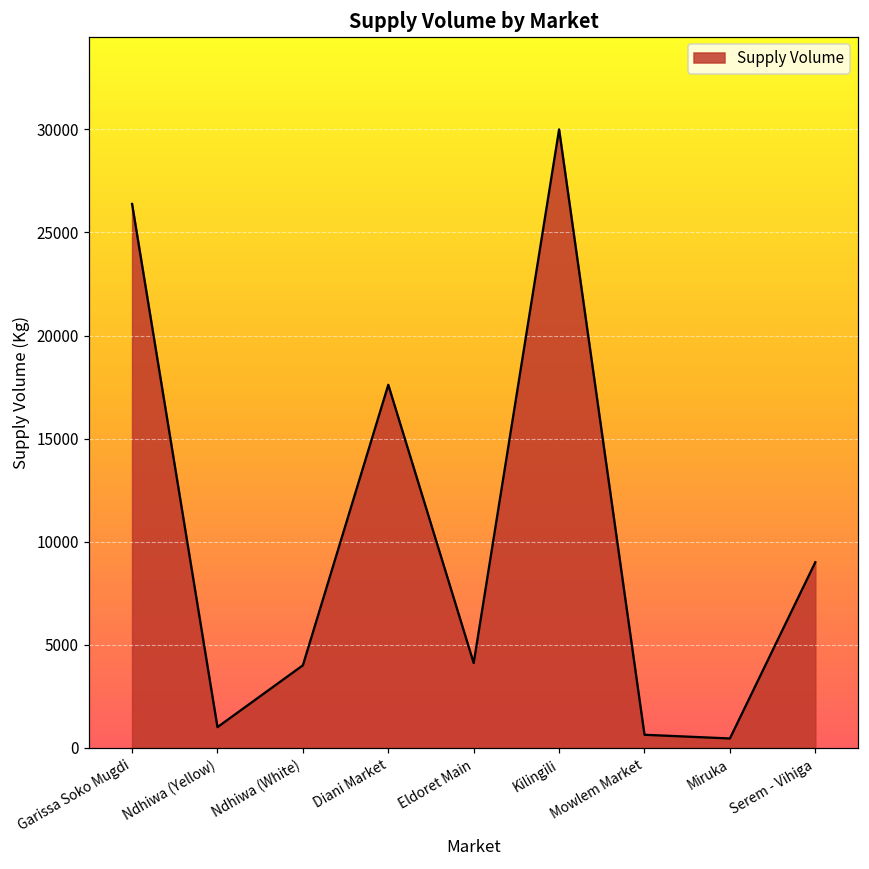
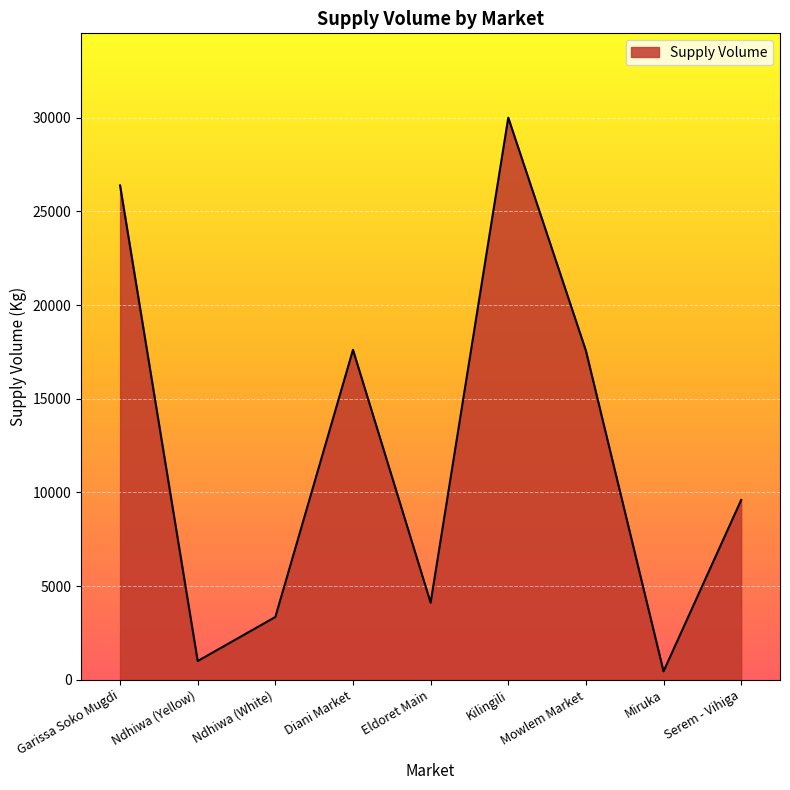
Ndhiwa (White): 4000 -> 3400
Mowlem Market: 600 -> 17600
Serem - Vihiga: 9000 -> 9600
